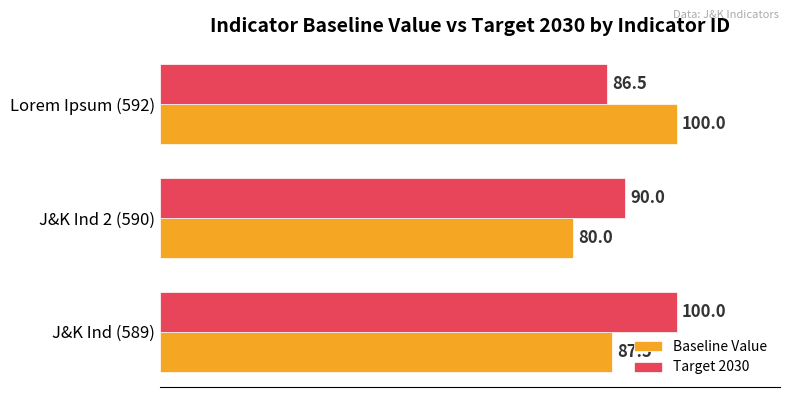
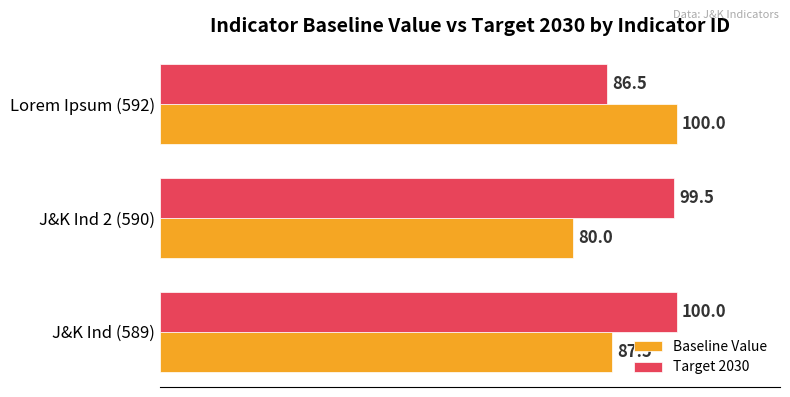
Target 2030, J&K Ind 2 (590): 90.0 -> 99.5
